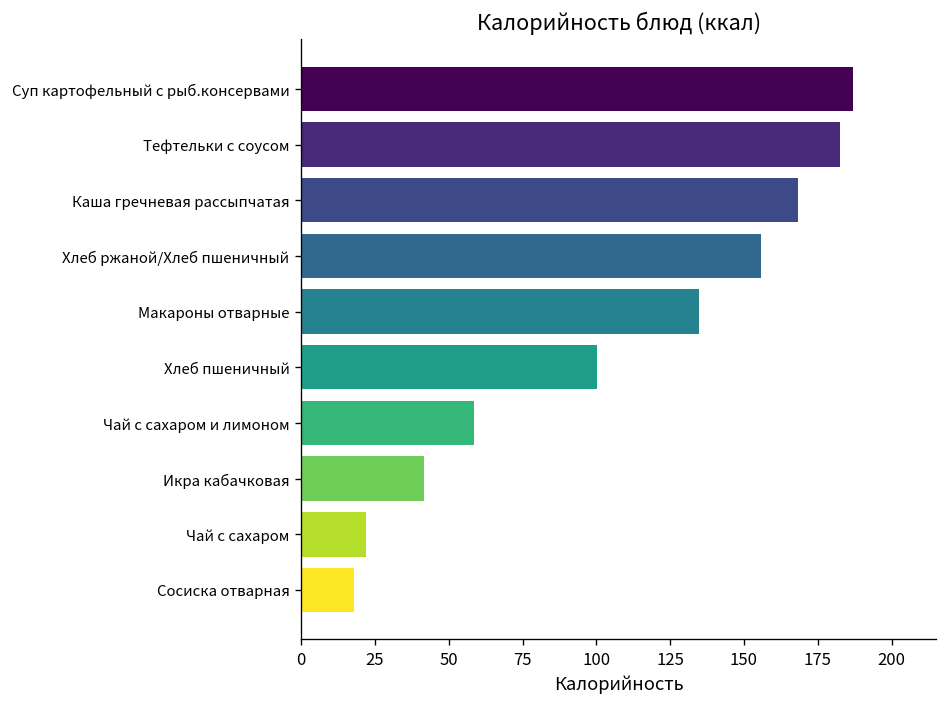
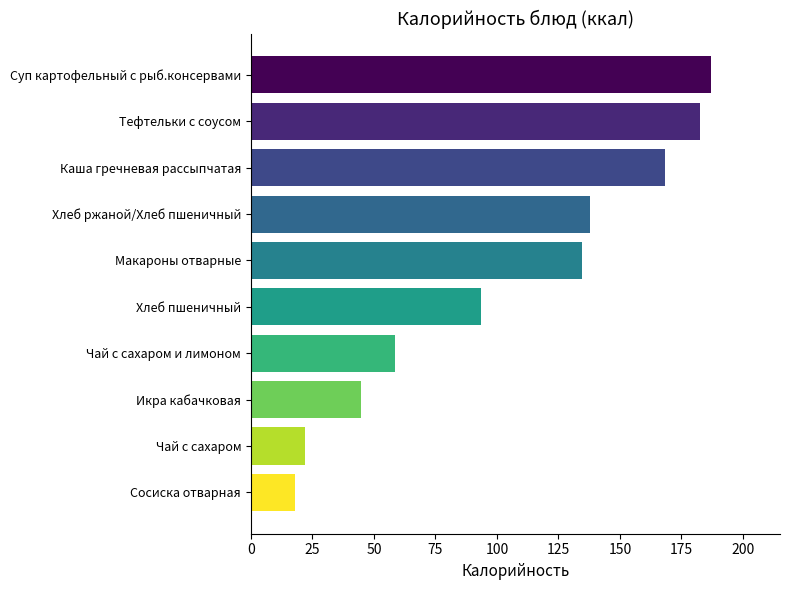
Хлеб ржаной/Хлеб пшеничный: 156 -> 138
Хлеб пшеничный: 100 -> 94
Икра кабачковая: 42 -> 45
